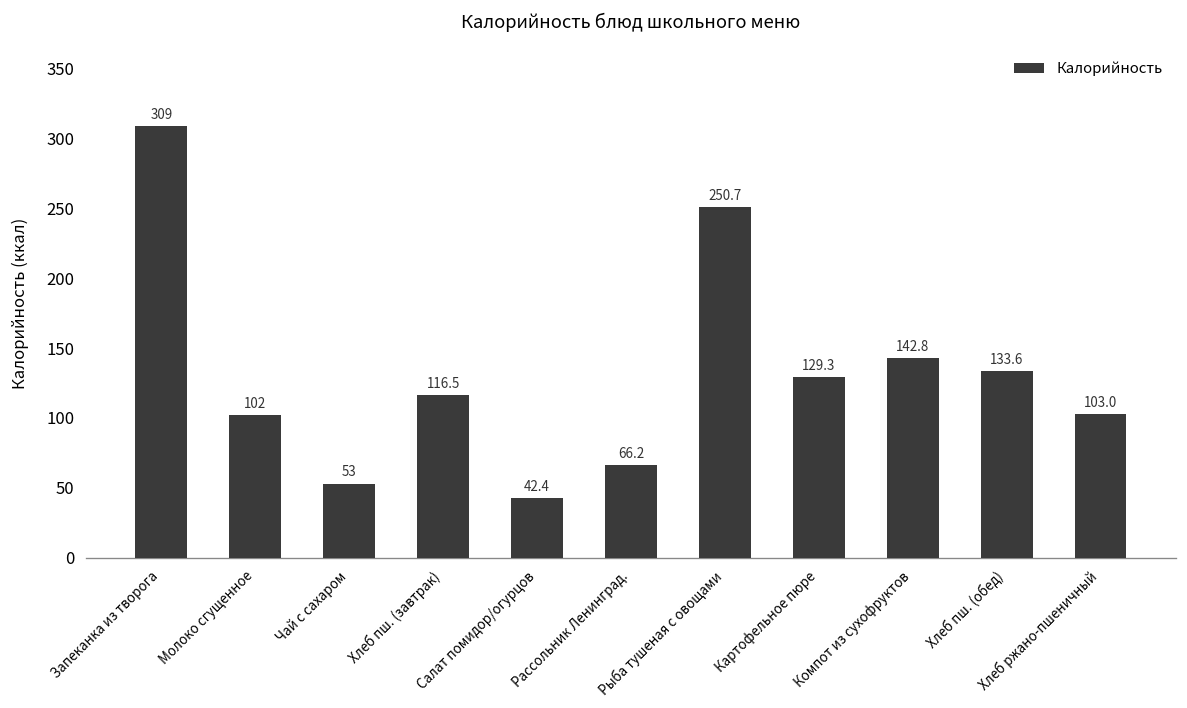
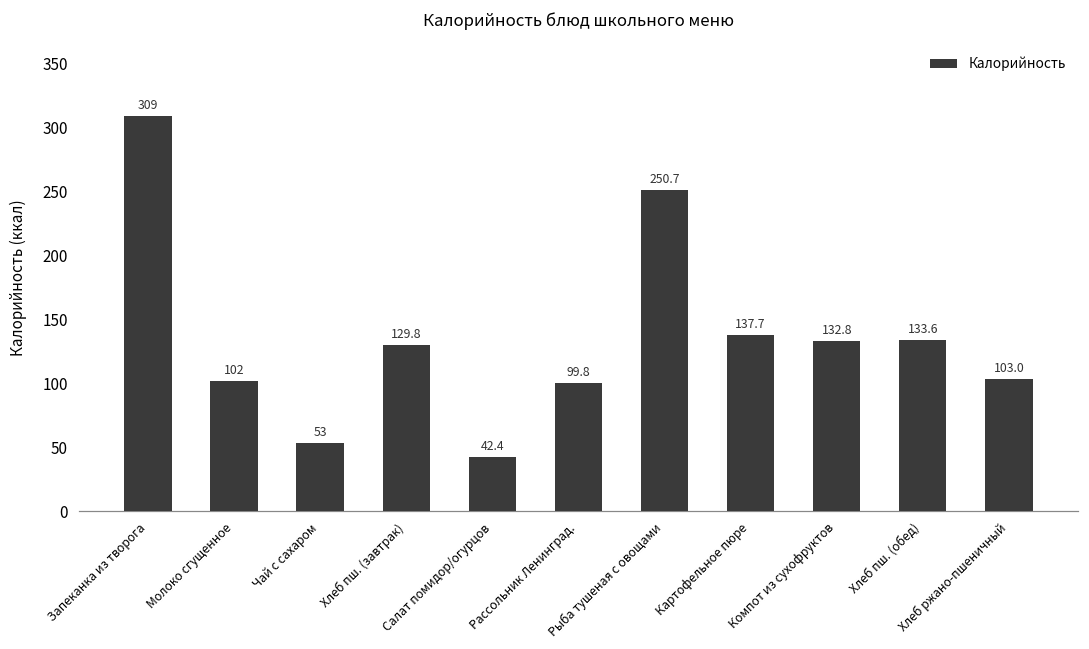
Хлеб пш. (завтрак): 116.5 -> 129.8
Рассольник Ленинград.: 66.2 -> 99.8
Картофельное пюре: 129.3 -> 137.7
Компот из сухофруктов: 142.8 -> 132.8
